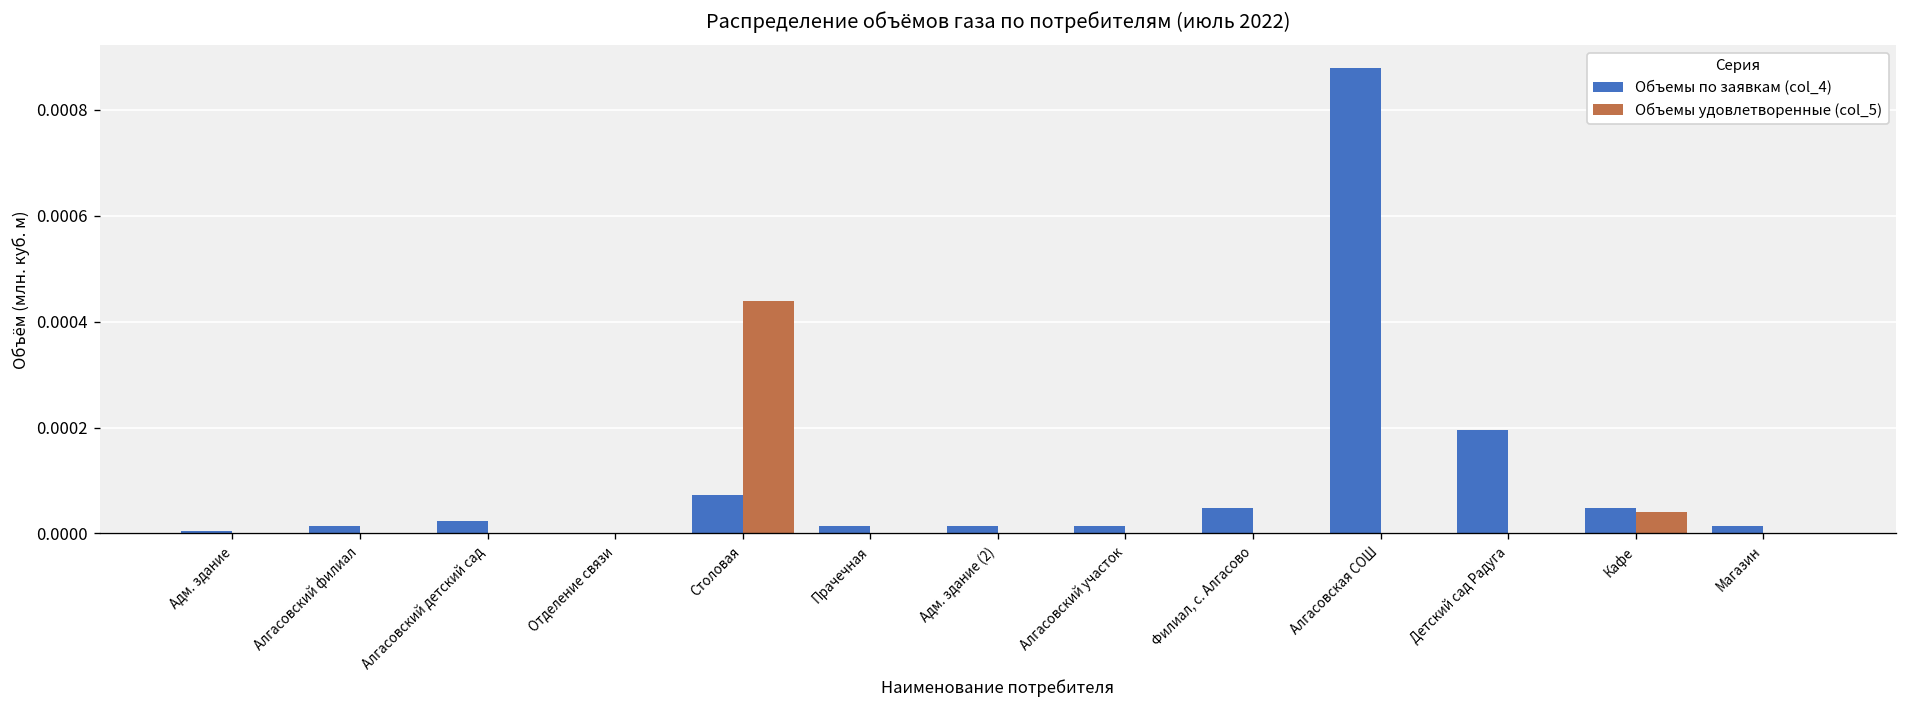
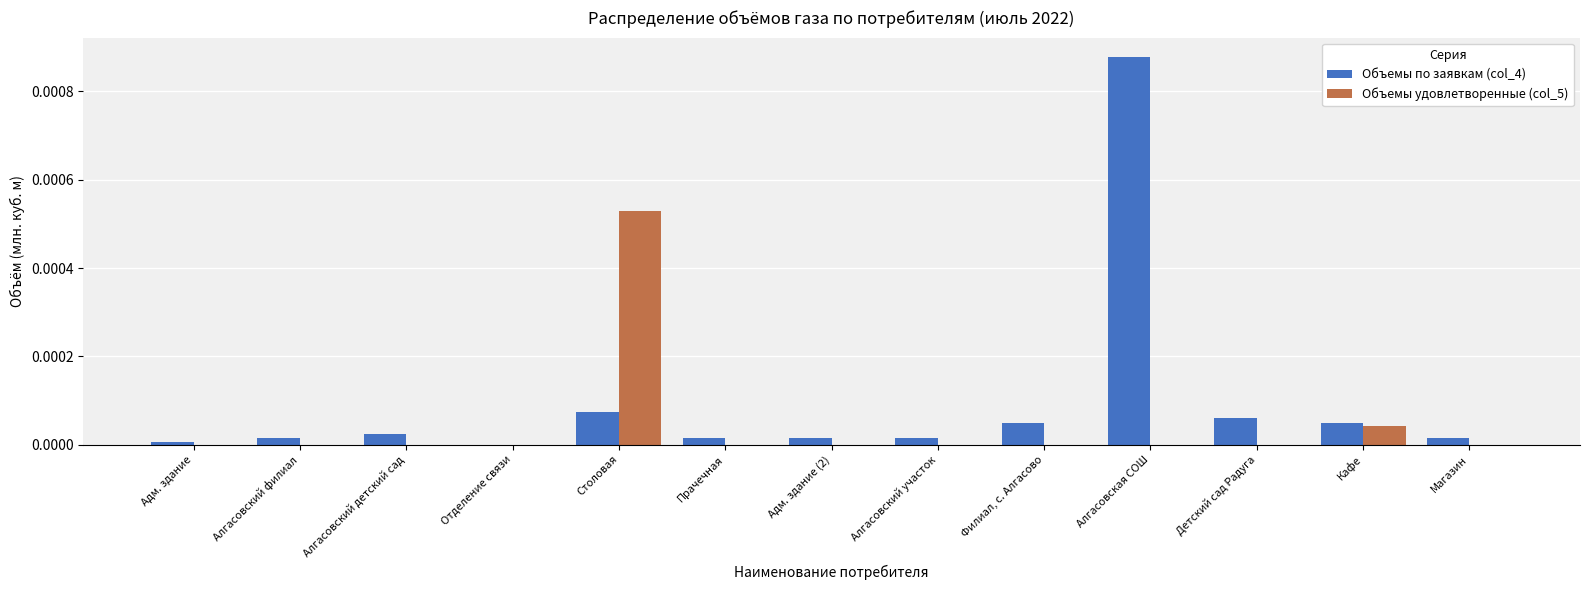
Объемы удовлетворенные (col_5), Столовая: 0.00044 -> 0.00053
Объемы по заявкам (col_4), Детский сад Радуга: 0.00020 -> 0.00006
